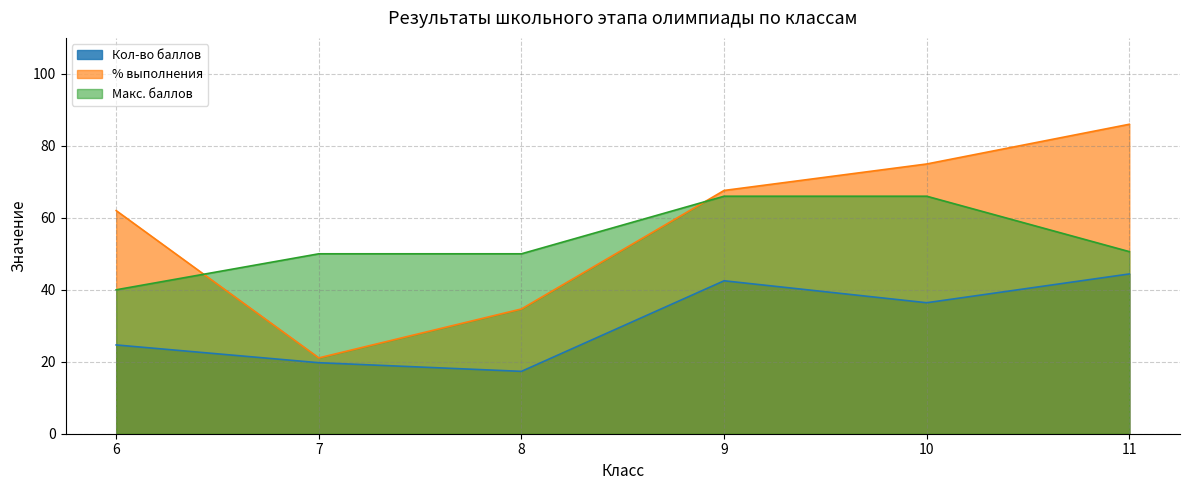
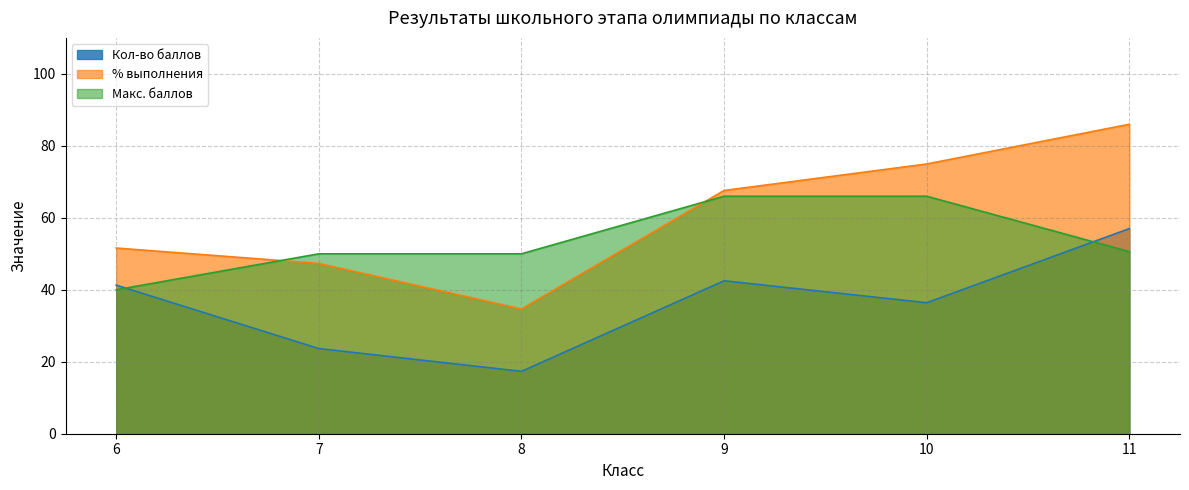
Кол-во баллов, 6: 25 -> 41
% выполнения, 6: 62 -> 52
Кол-во баллов, 7: 20 -> 24
% выполнения, 7: 21 -> 47
Кол-во баллов, 11: 44 -> 57
